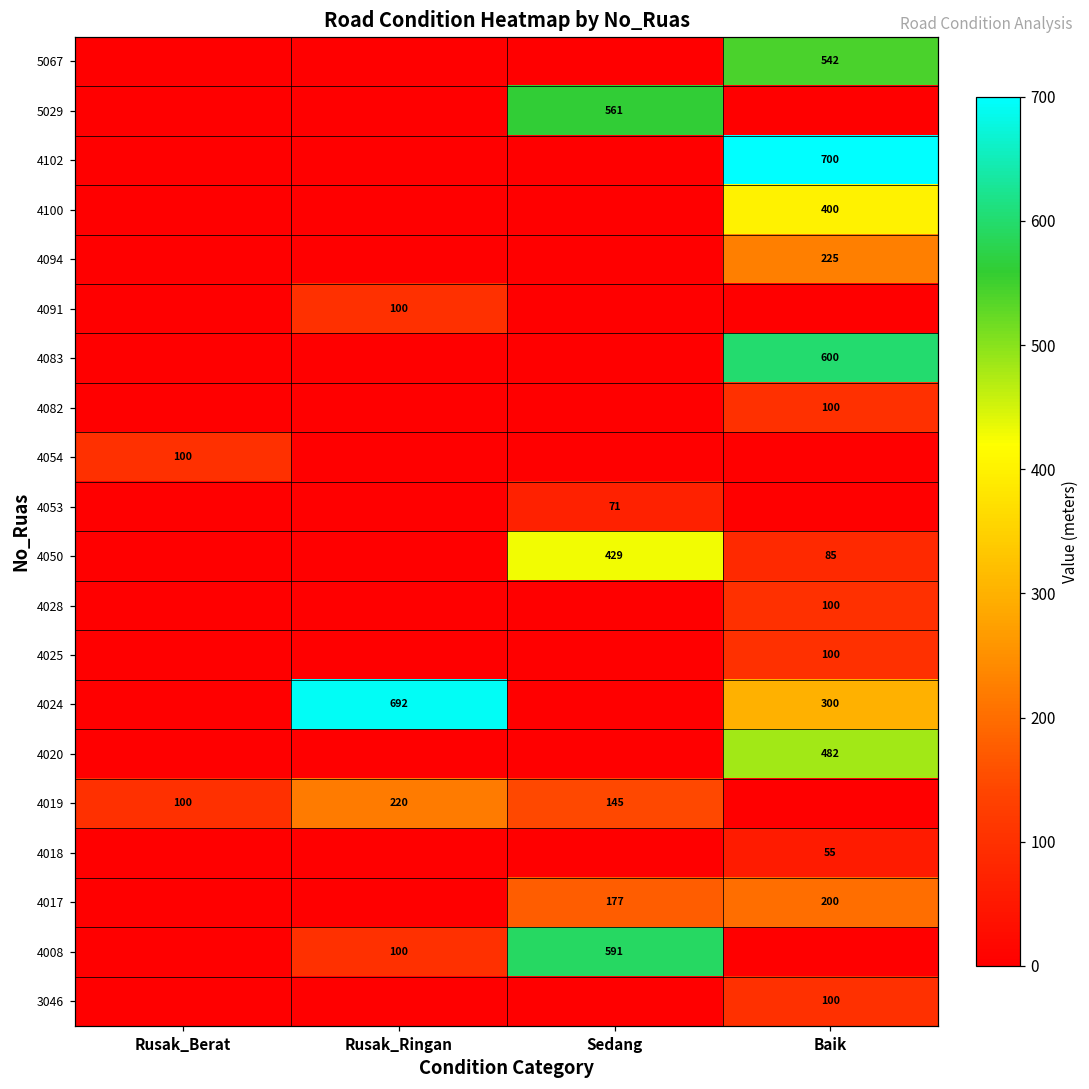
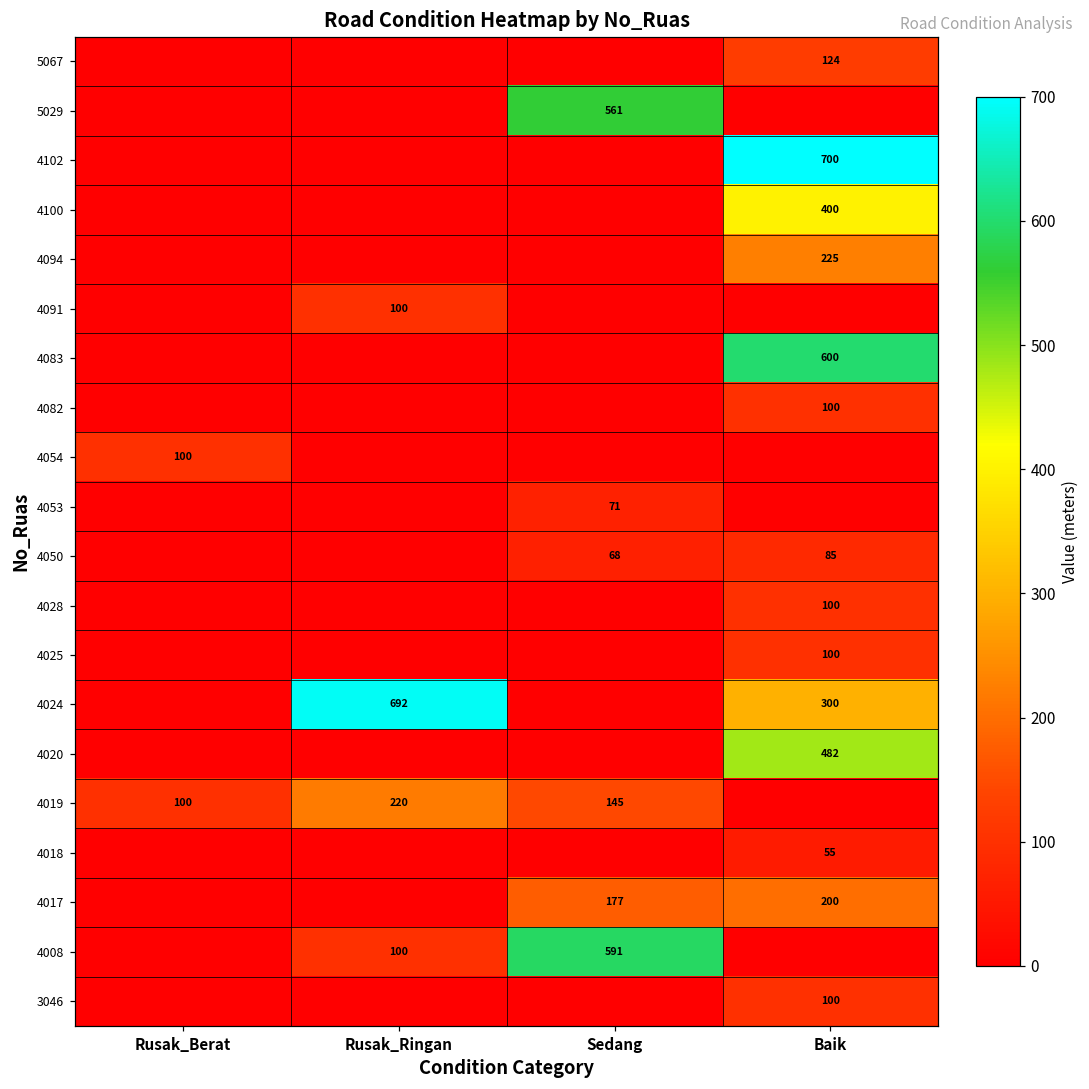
5067, Baik: 542 -> 124
4050, Sedang: 429 -> 68
